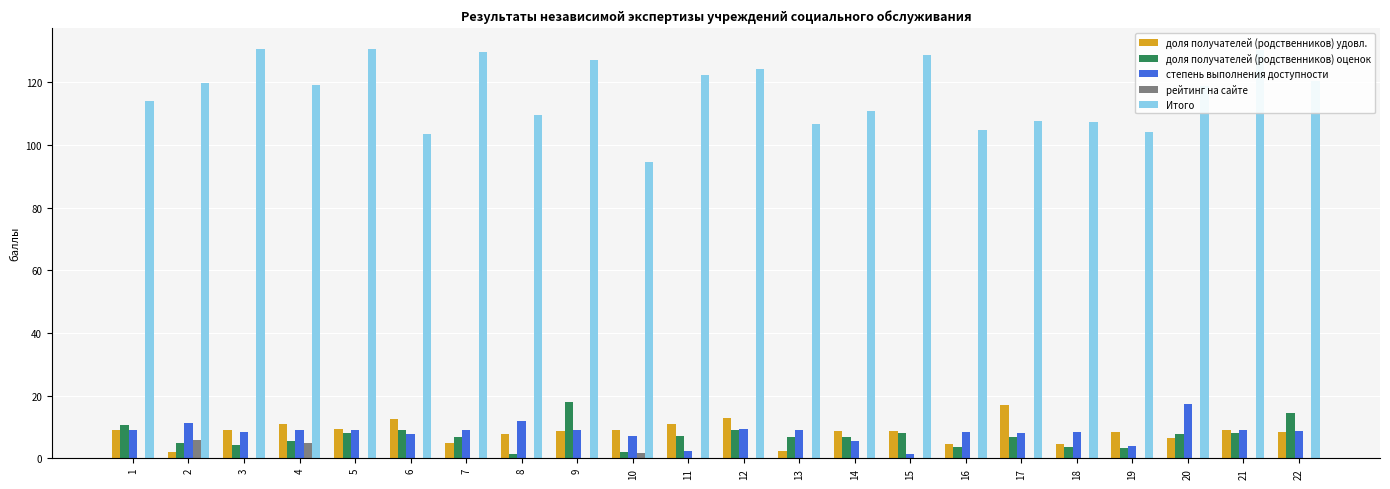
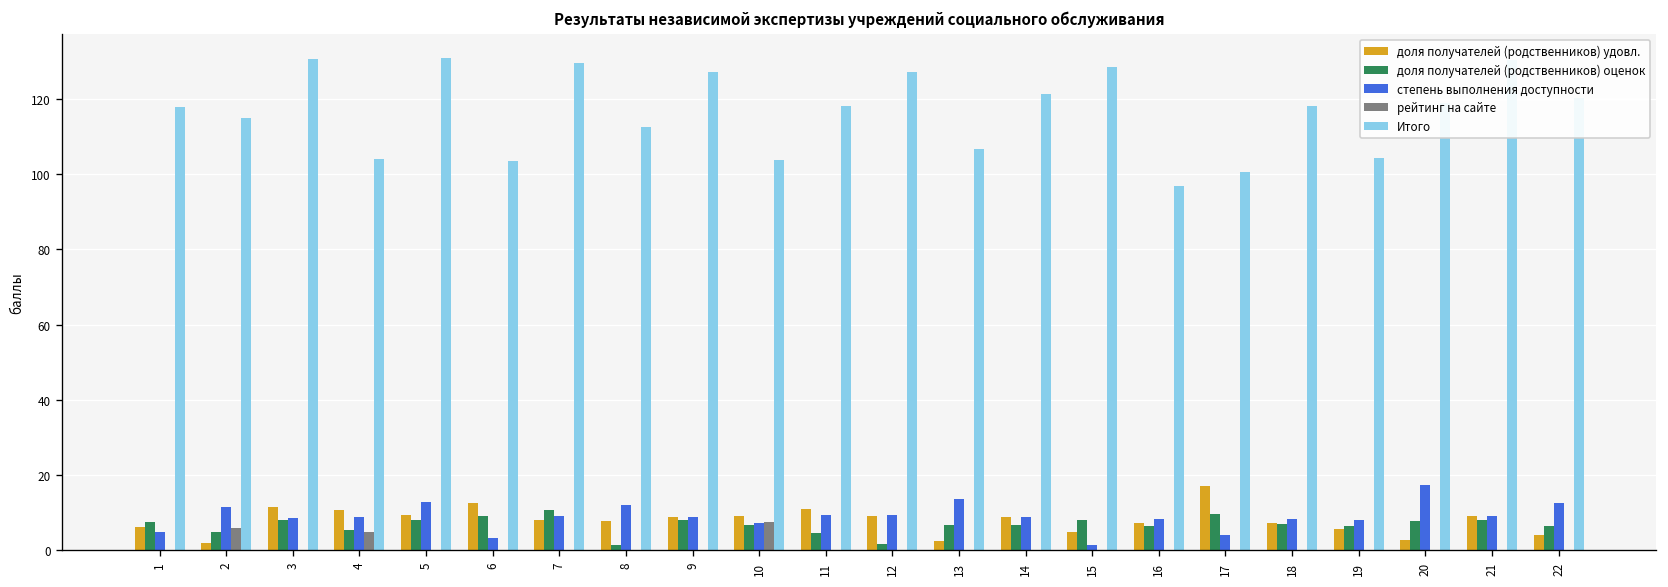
доля получателей (родственников) удовл., 1: 9 -> 6
доля получателей (родственников) оценок, 1: 10 -> 7
степень выполнения доступности, 1: 9 -> 5
Итого, 1: 114 -> 118
Итого, 2: 120 -> 115
доля получателей (родственников) удовл., 3: 9 -> 12
доля получателей (родственников) оценок, 3: 4 -> 8
Итого, 4: 119 -> 104
степень выполнения доступности, 5: 9 -> 13
степень выполнения доступности, 6: 8 -> 3
доля получателей (родственников) удовл., 7: 5 -> 8
доля получателей (родственников) оценок, 7: 7 -> 11
Итого, 8: 110 -> 112
доля получателей (родственников) оценок, 9: 18 -> 8
доля получателей (родственников) оценок, 10: 2 -> 7
рейтинг на сайте, 10: 2 -> 7
Итого, 10: 95 -> 104
доля получателей (родственников) оценок, 11: 7 -> 5
степень выполнения доступности, 11: 2 -> 9
Итого, 11: 122 -> 118
доля получателей (родственников) удовл., 12: 13 -> 9
доля получателей (родственников) оценок, 12: 9 -> 2
Итого, 12: 124 -> 127
степень выполнения доступности, 13: 9 -> 14
степень выполнения доступности, 14: 6 -> 9
Итого, 14: 111 -> 121
доля получателей (родственников) удовл., 15: 9 -> 5
доля получателей (родственников) удовл., 16: 5 -> 7
доля получателей (родственников) оценок, 16: 4 -> 7
Итого, 16: 105 -> 97
доля получателей (родственников) оценок, 17: 7 -> 10
степень выполнения доступности, 17: 8 -> 4
Итого, 17: 108 -> 101
доля получателей (родственников) удовл., 18: 5 -> 7
доля получателей (родственников) оценок, 18: 4 -> 7
Итого, 18: 107 -> 118
доля получателей (родственников) удовл., 19: 8 -> 6
доля получателей (родственников) оценок, 19: 3 -> 7
степень выполнения доступности, 19: 4 -> 8
доля получателей (родственников) удовл., 20: 7 -> 3
доля получателей (родственников) удовл., 22: 8 -> 4
доля получателей (родственников) оценок, 22: 15 -> 6
степень выполнения доступности, 22: 9 -> 13
